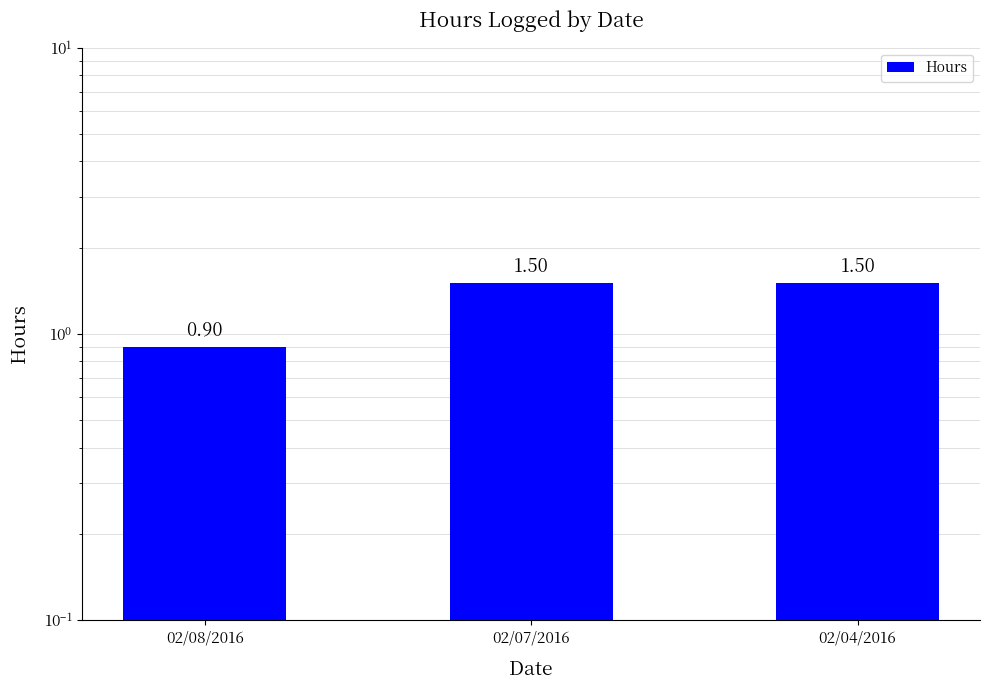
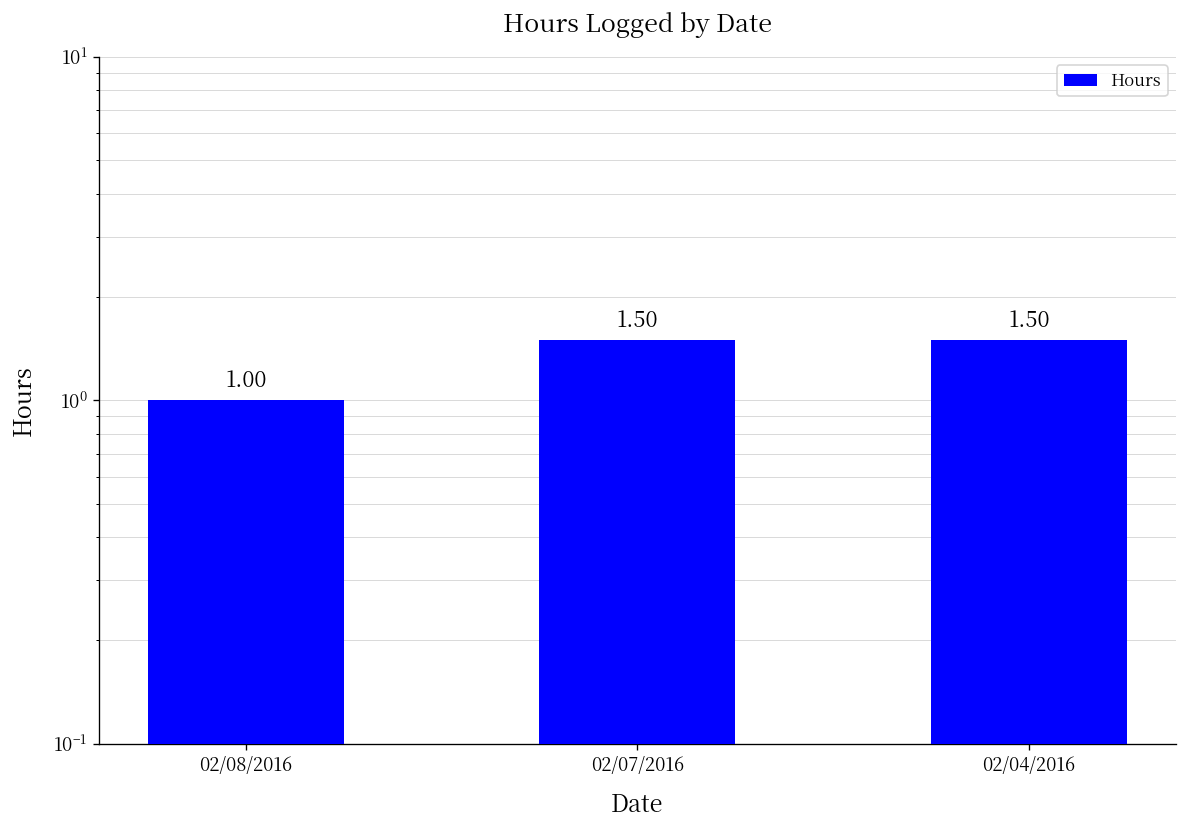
02/08/2016: 0.90 -> 1.00
